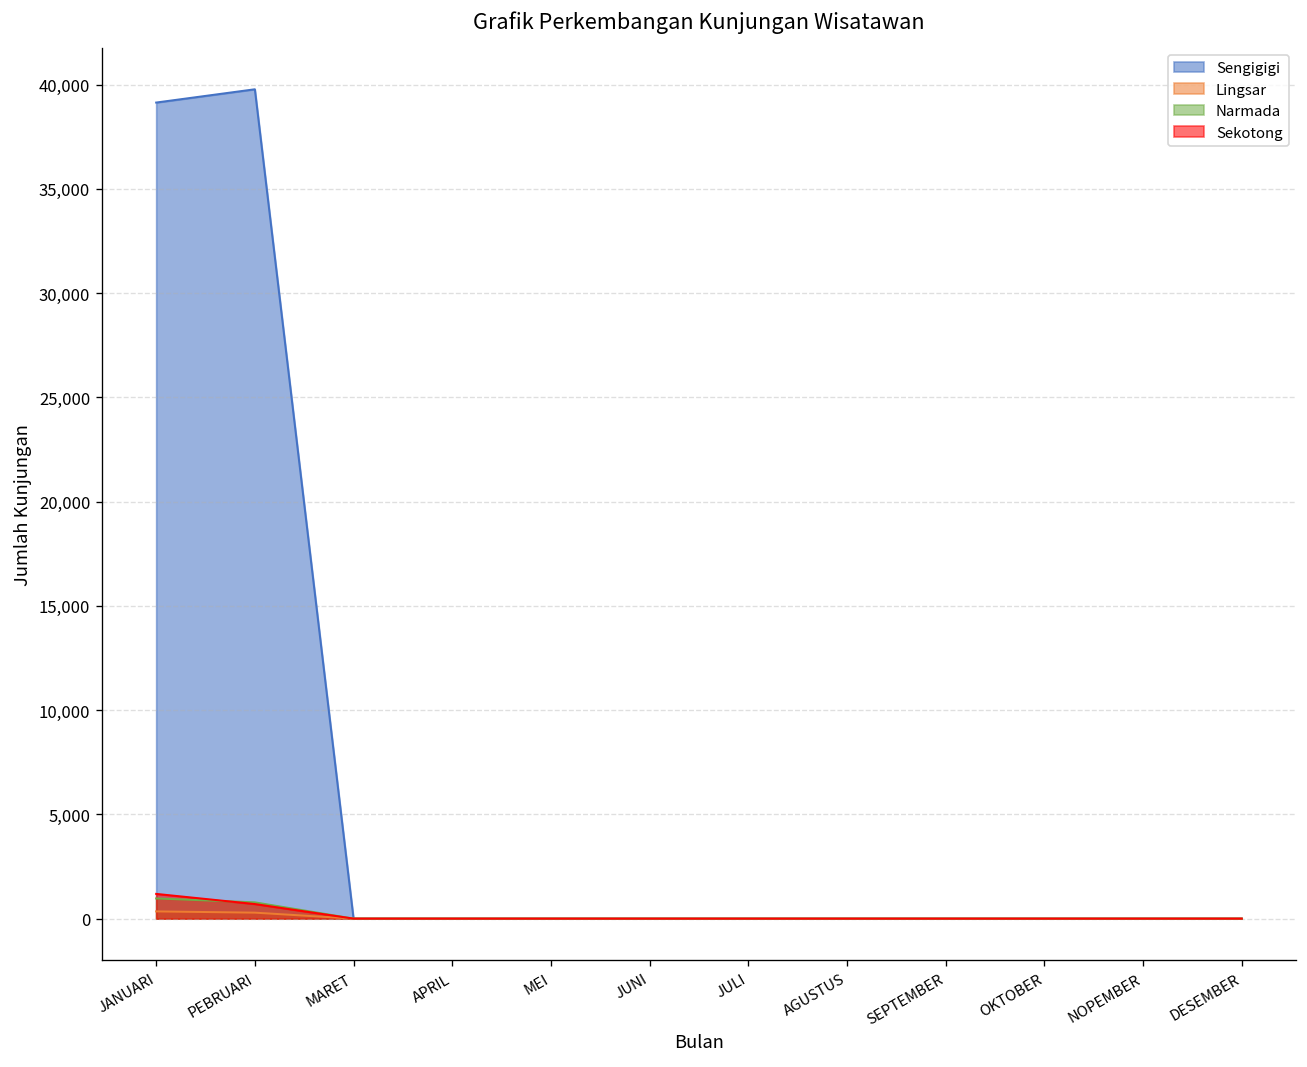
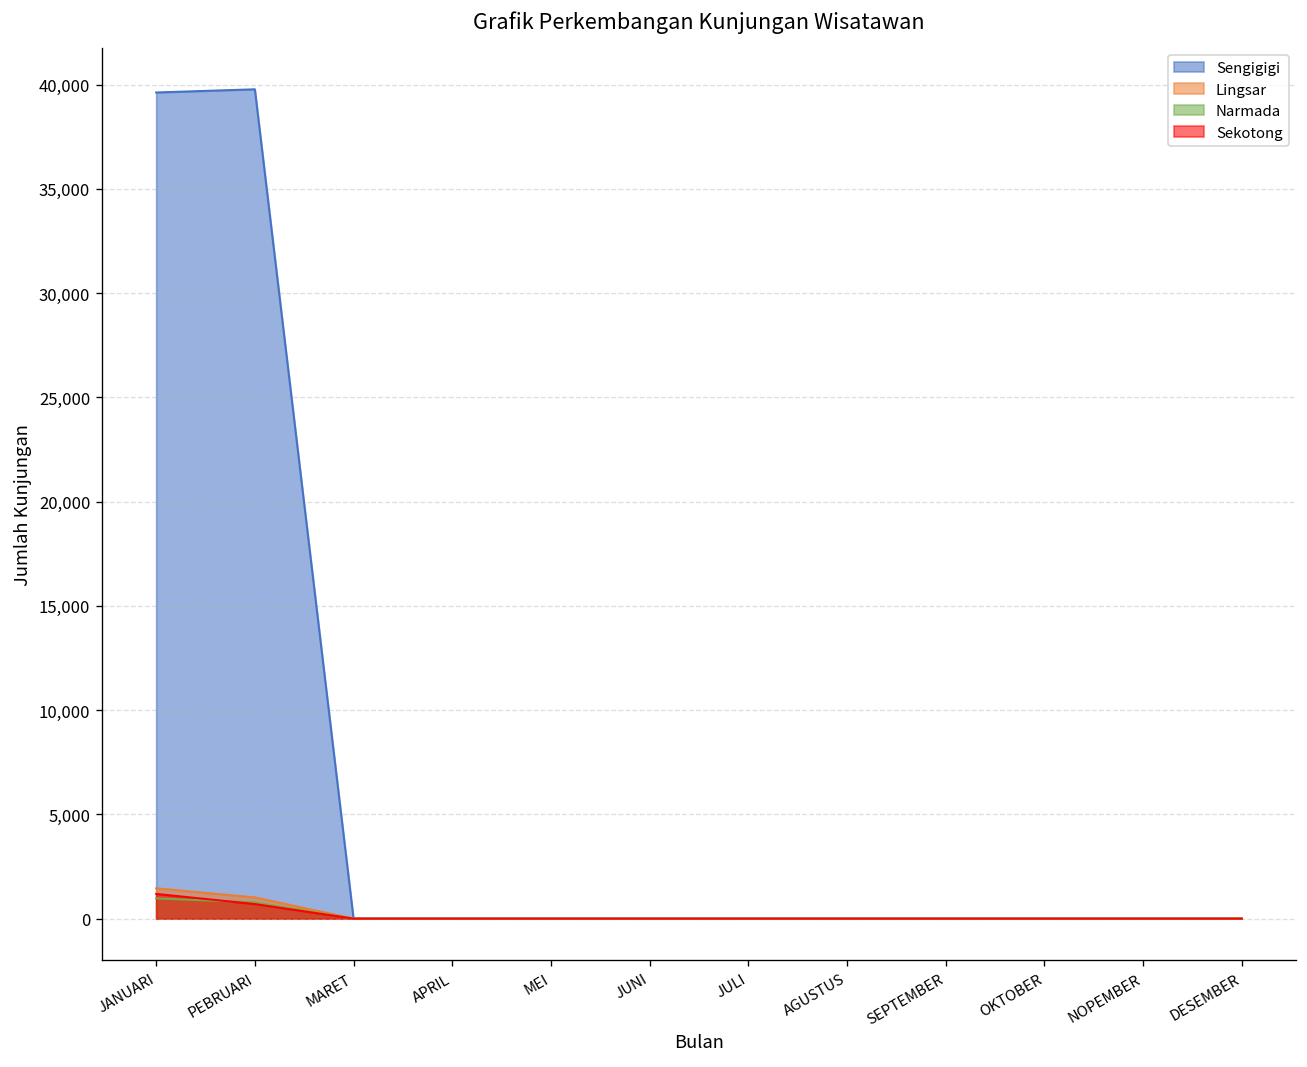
Sengigigi, JANUARI: 39,100 -> 39,600
Lingsar, JANUARI: 300 -> 1,500
Lingsar, PEBRUARI: 300 -> 1,000
